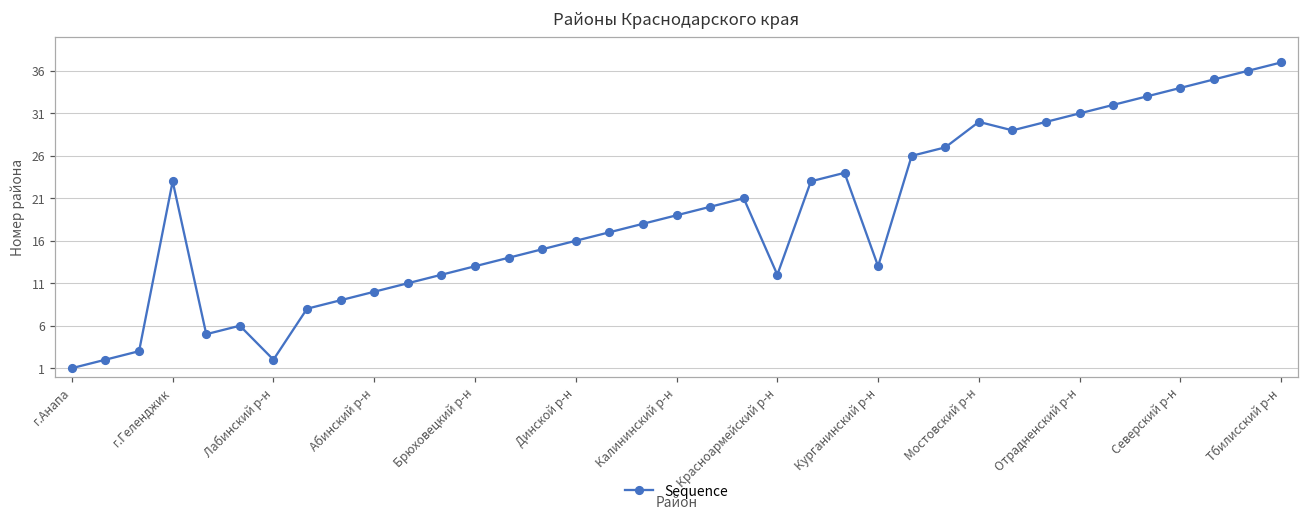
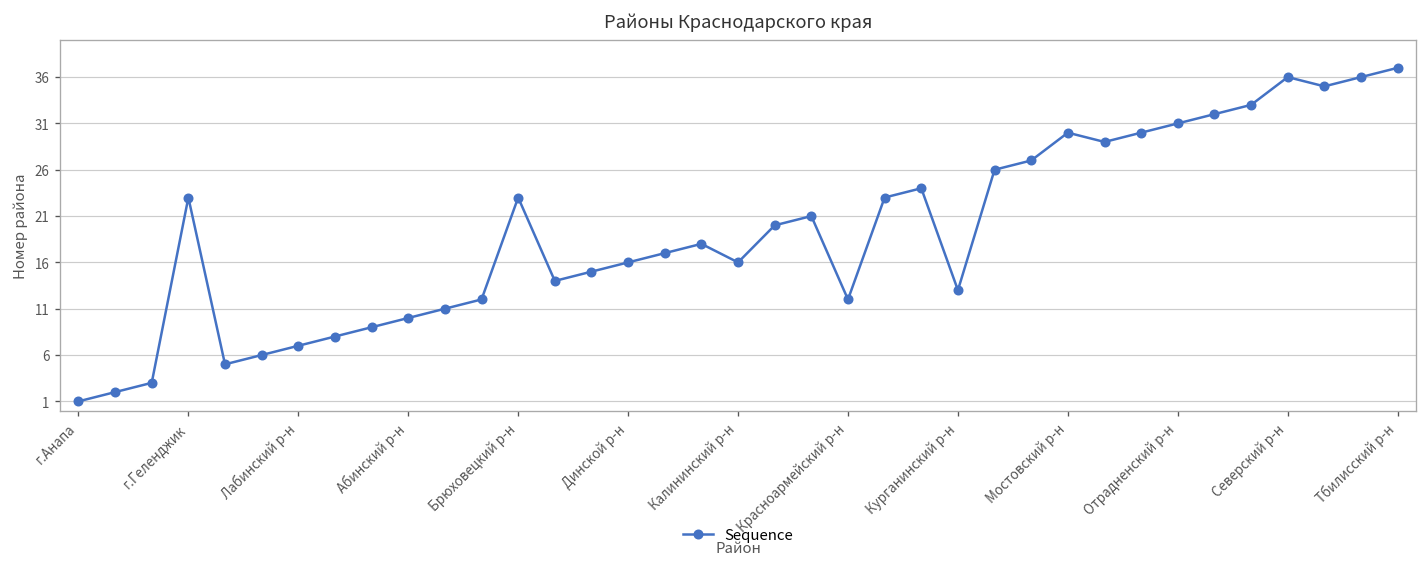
Лабинский р-н: 2 -> 7
Брюховецкий р-н: 13 -> 23
Калининский р-н: 19 -> 16
Северский р-н: 34 -> 36
